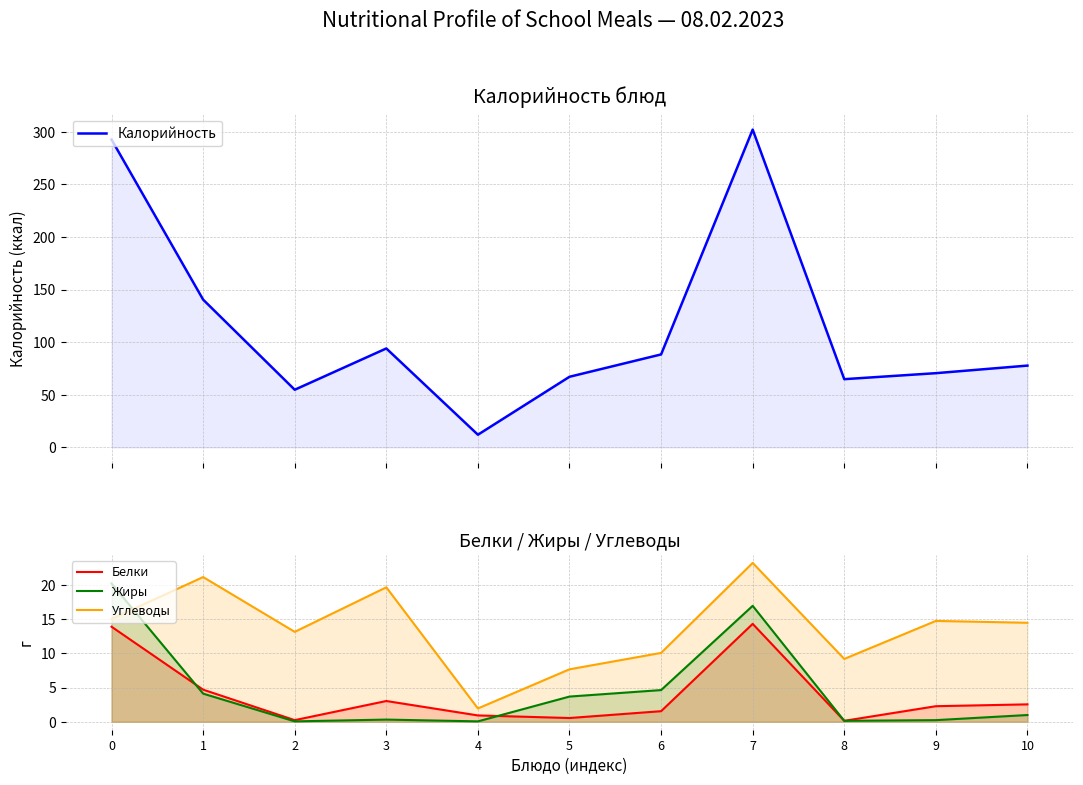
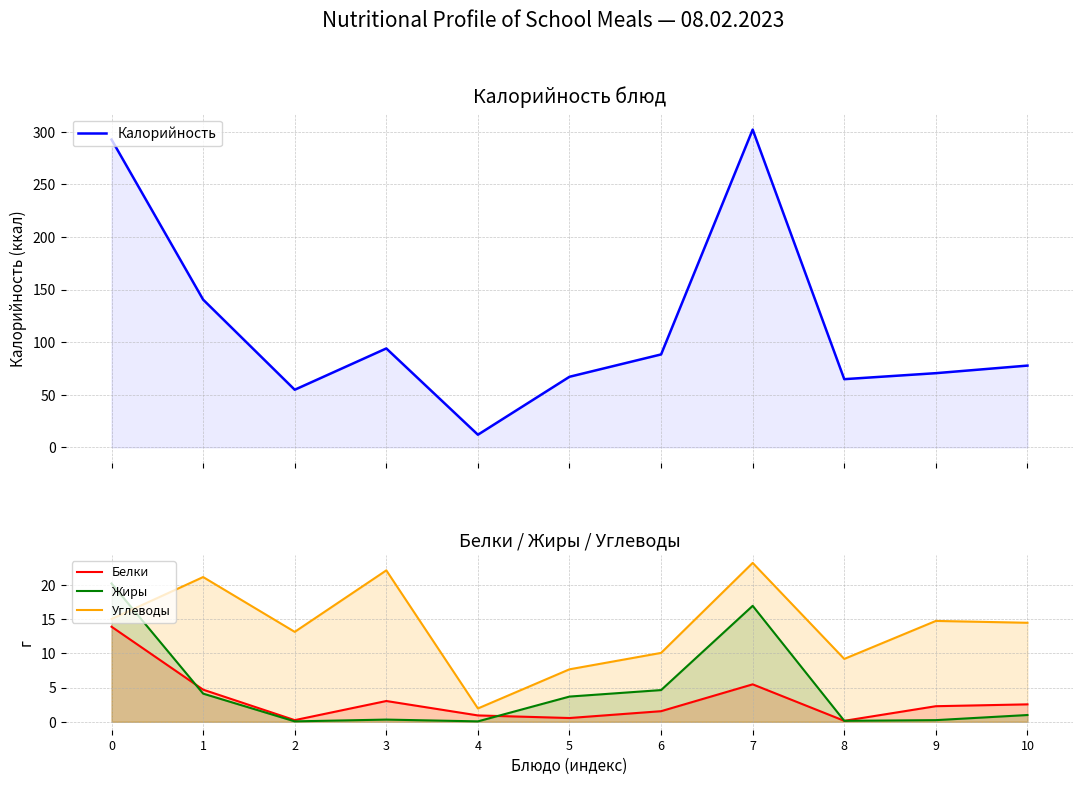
Белки / Жиры / Углеводы, Углеводы, 3: 20 -> 22
Белки / Жиры / Углеводы, Белки, 7: 14 -> 5
